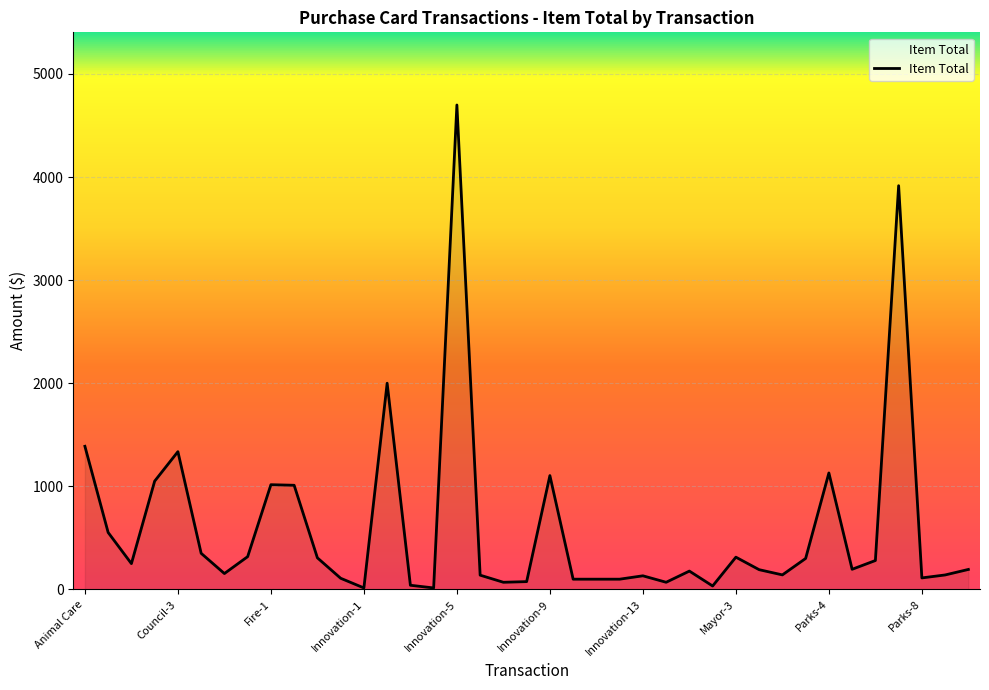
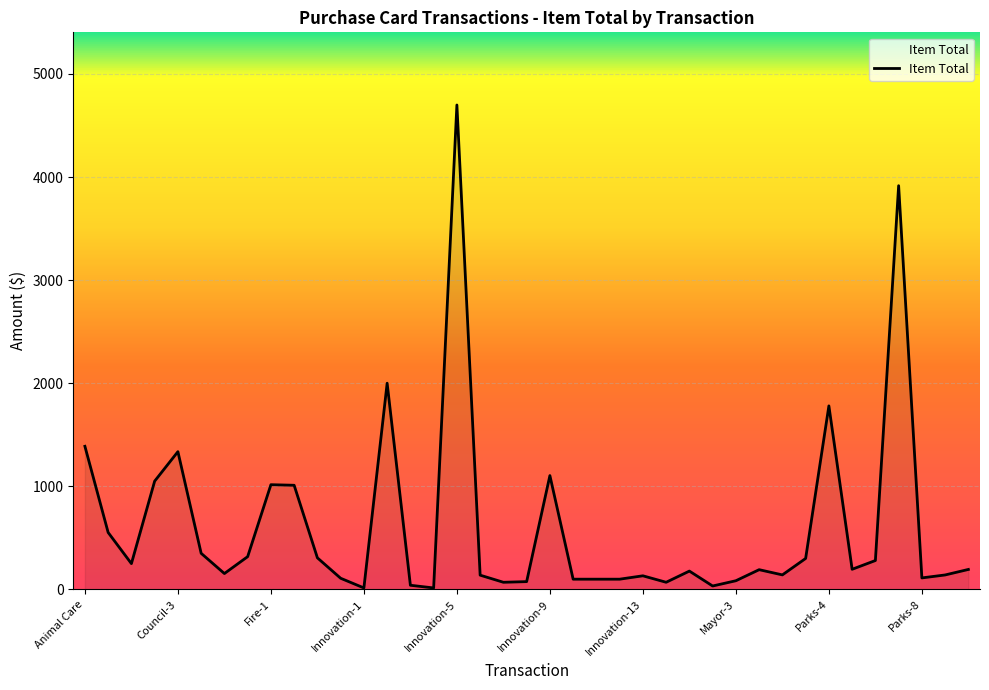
Mayor-3: 310 -> 80
Parks-4: 1130 -> 1780
